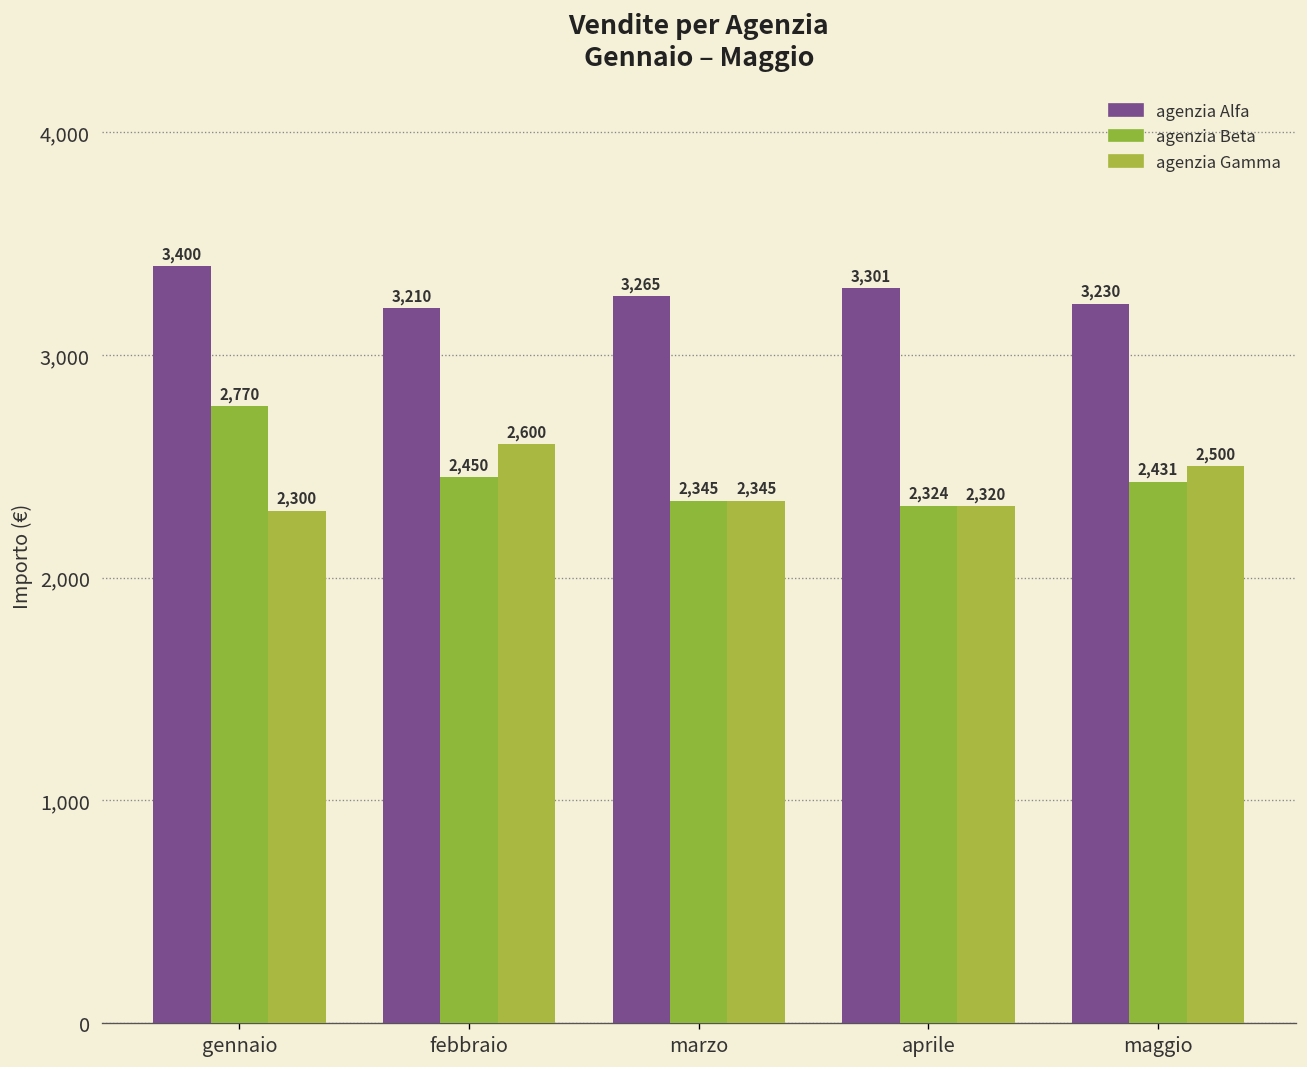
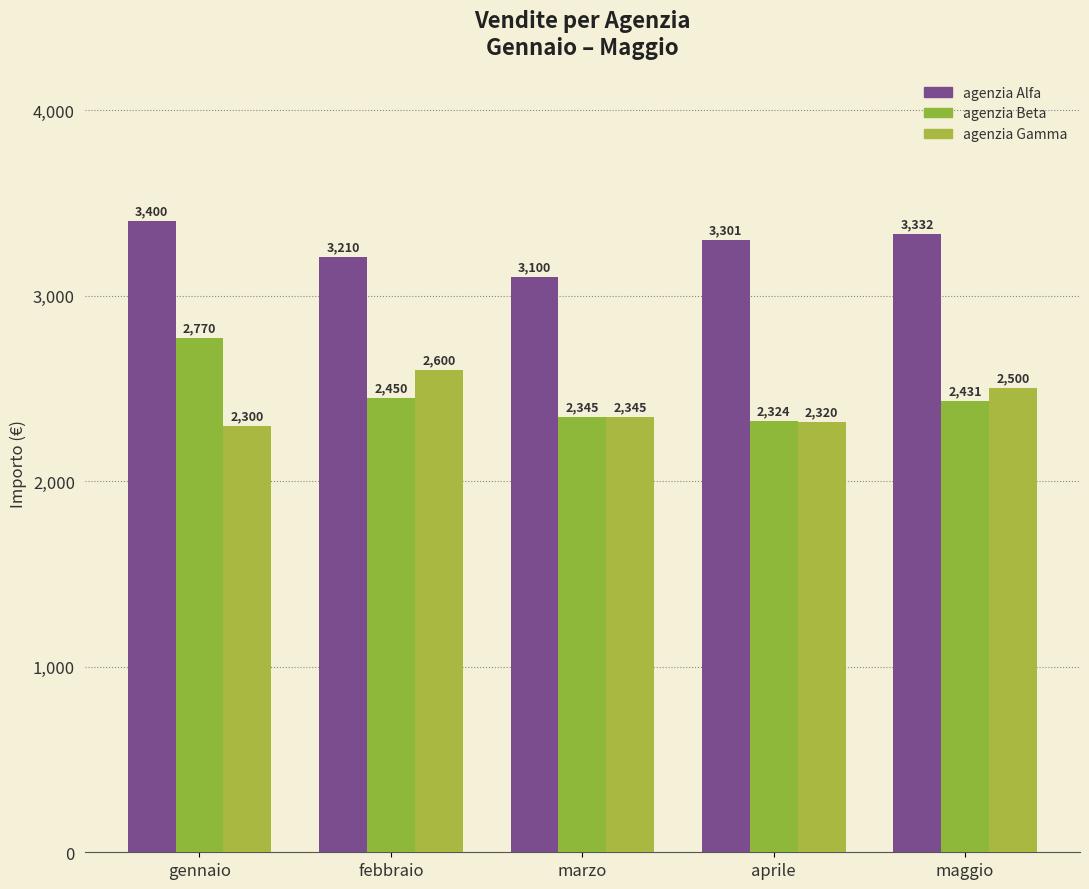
agenzia Alfa, marzo: 3,265 -> 3,100
agenzia Alfa, maggio: 3,230 -> 3,332
